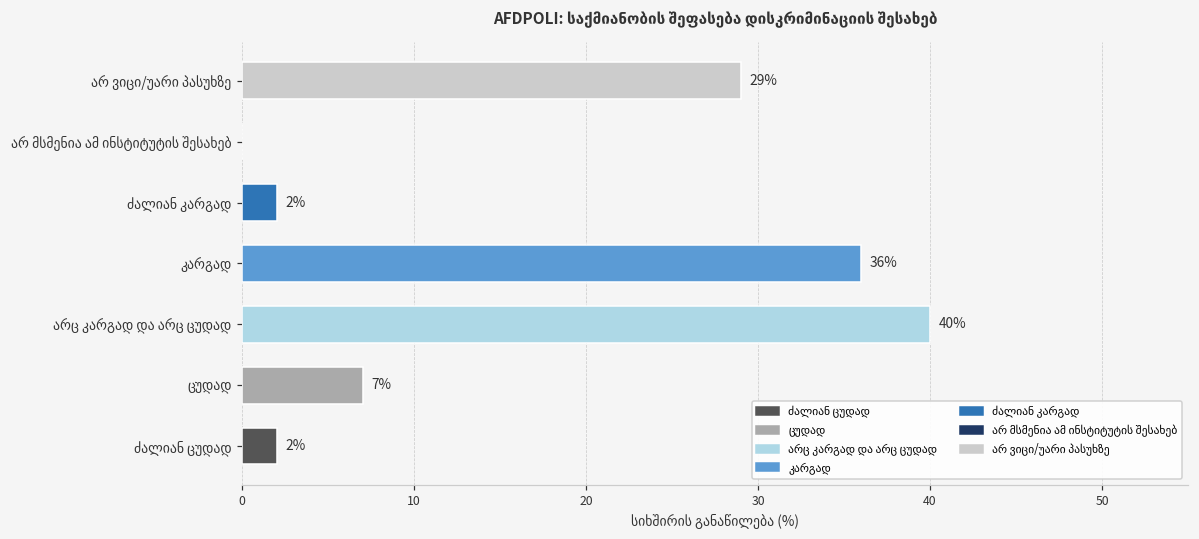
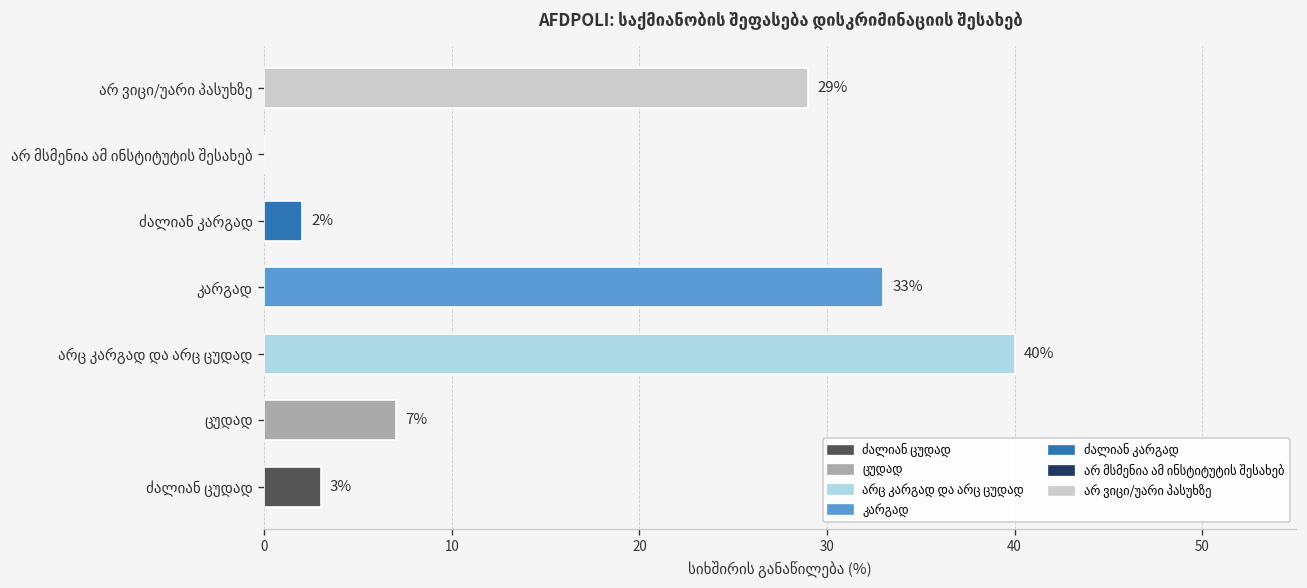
კარგად: 36% -> 33%
ძალიან ცუდად: 2% -> 3%
